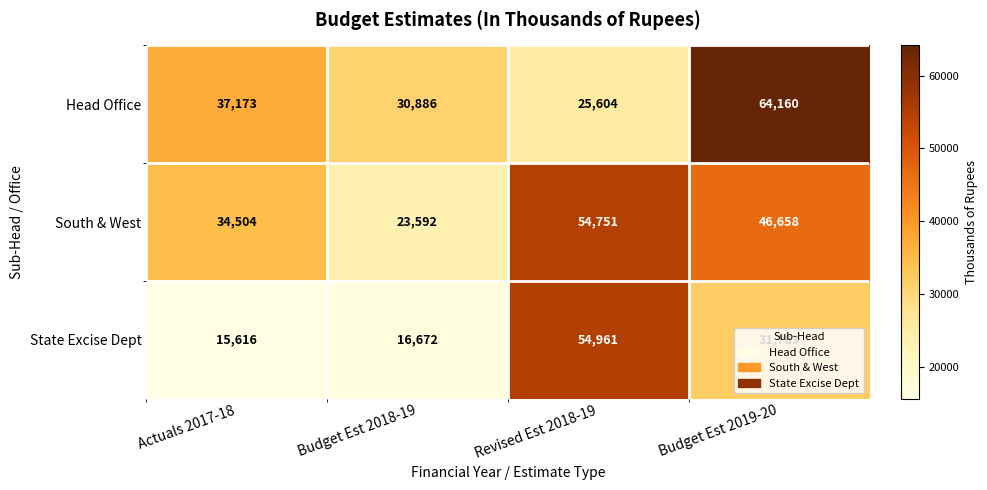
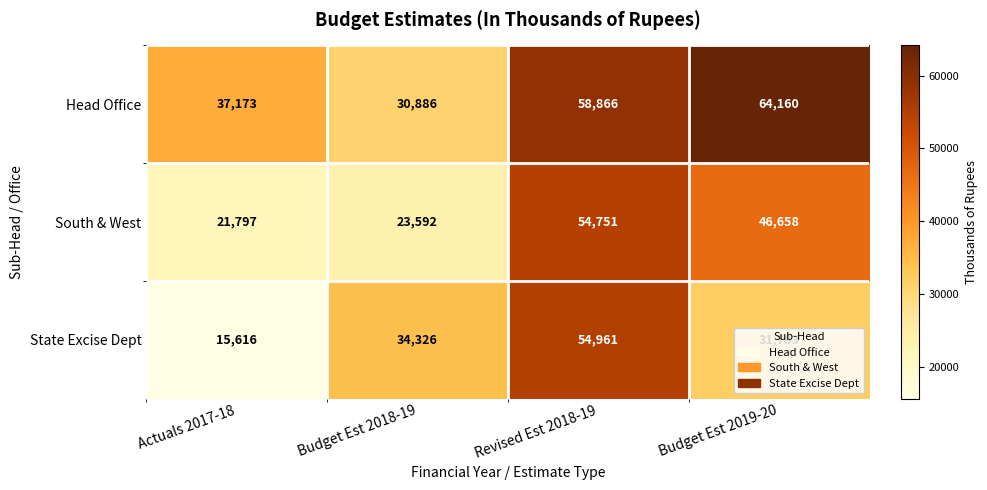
Head Office, Revised Est 2018-19: 25,604 -> 58,866
South & West, Actuals 2017-18: 34,504 -> 21,797
State Excise Dept, Budget Est 2018-19: 16,672 -> 34,326
